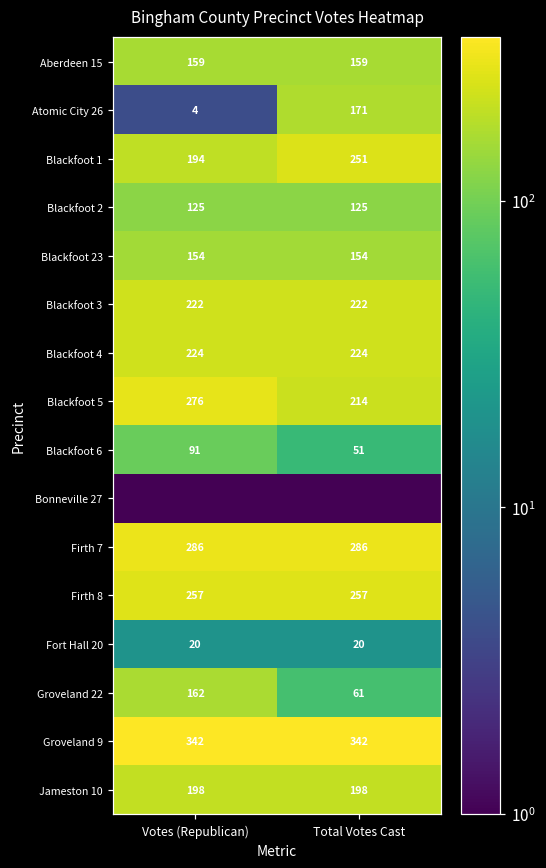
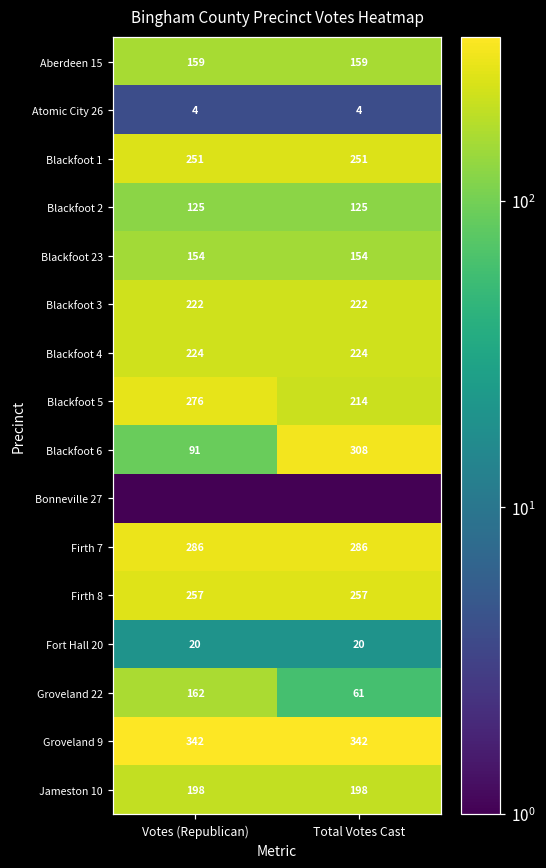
Atomic City 26, Total Votes Cast: 171 -> 4
Blackfoot 1, Votes (Republican): 194 -> 251
Blackfoot 6, Total Votes Cast: 51 -> 308
